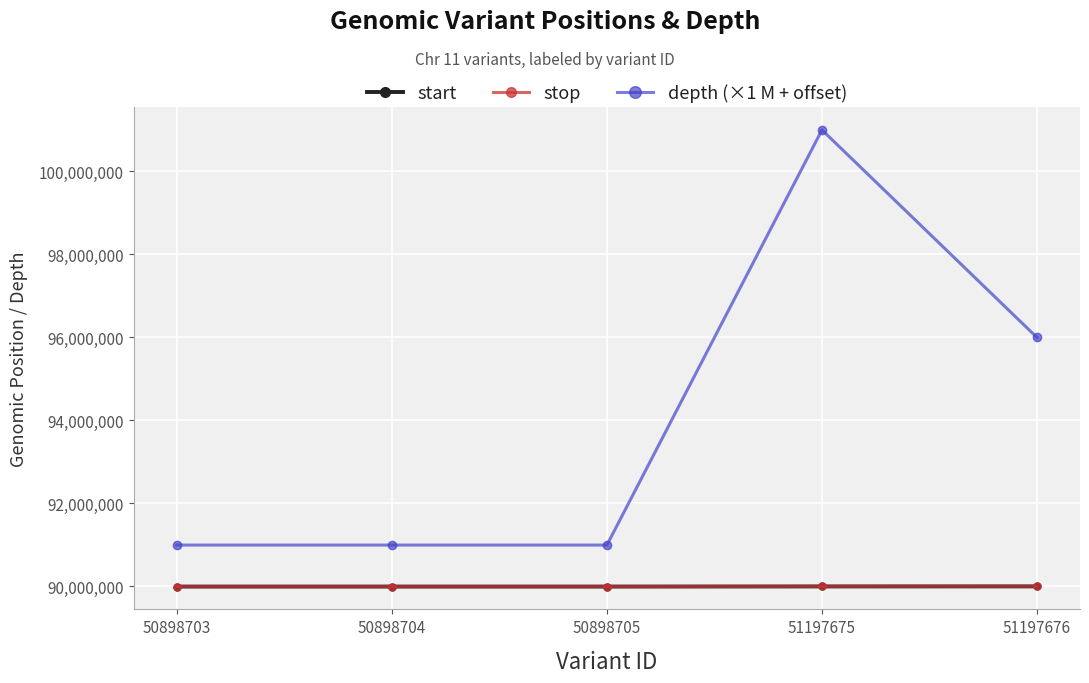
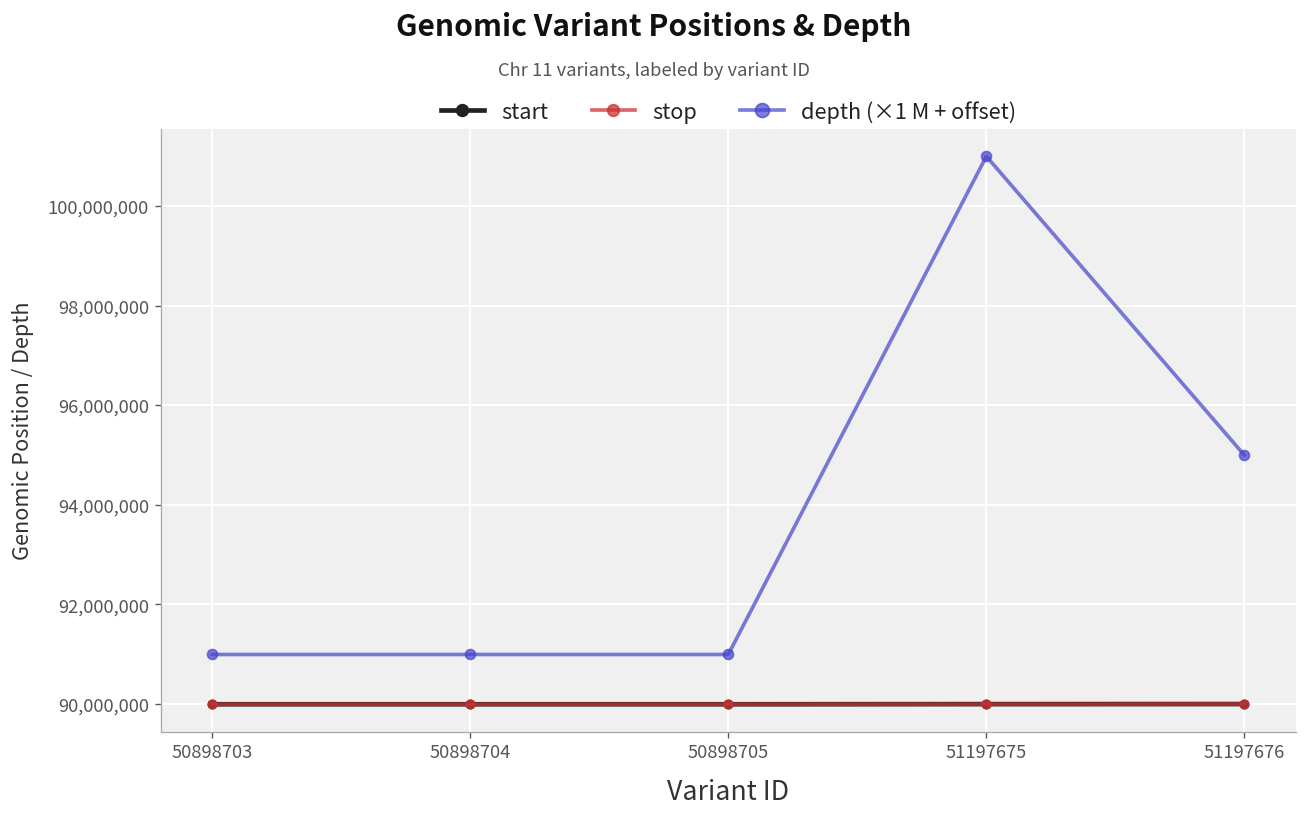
depth (×1 M + offset), 51197676: 96,000,000 -> 95,000,000
